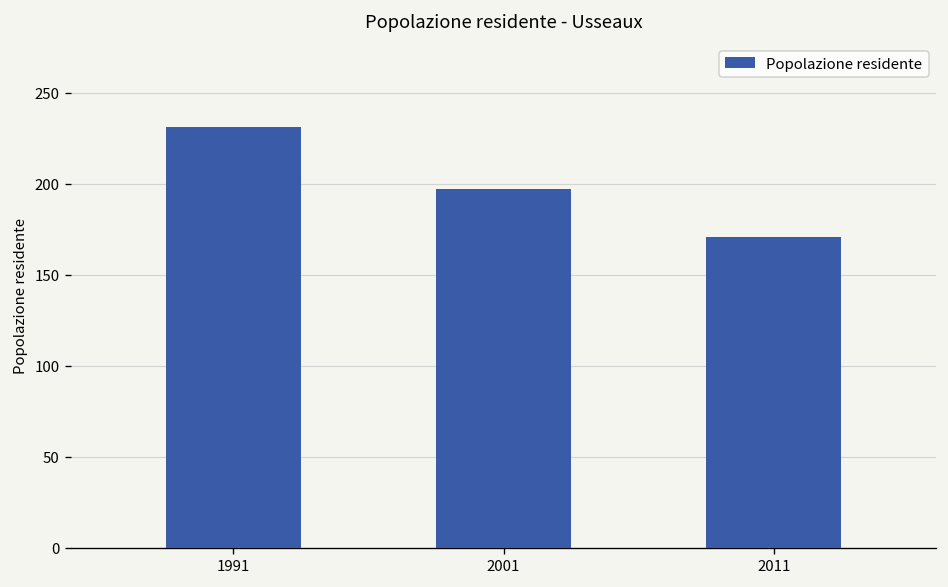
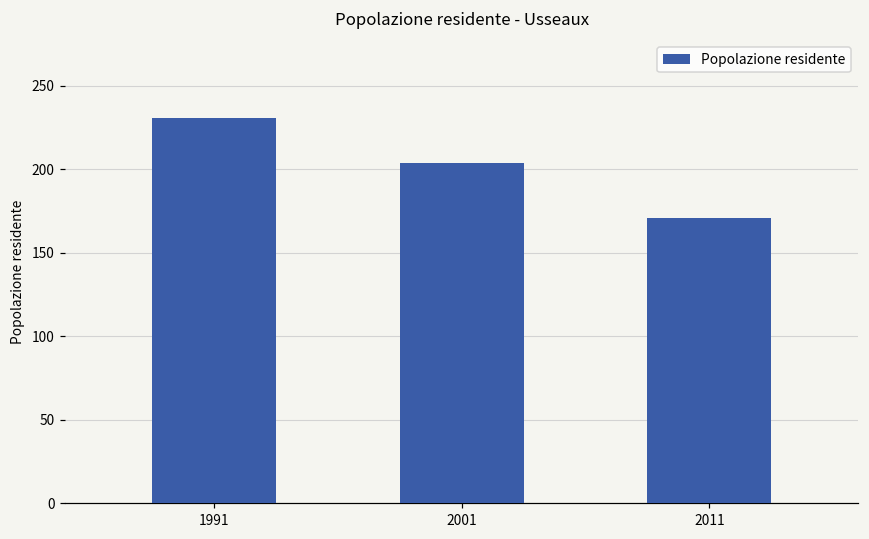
2001: 197 -> 204
